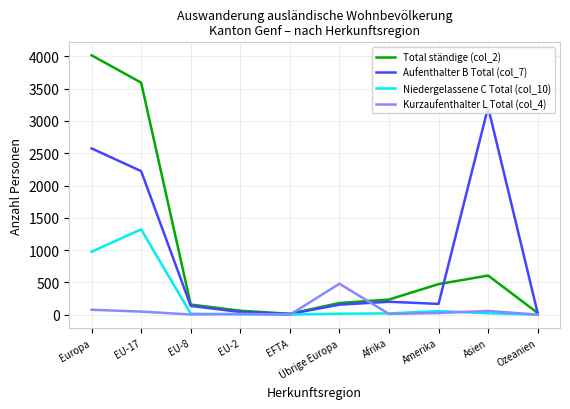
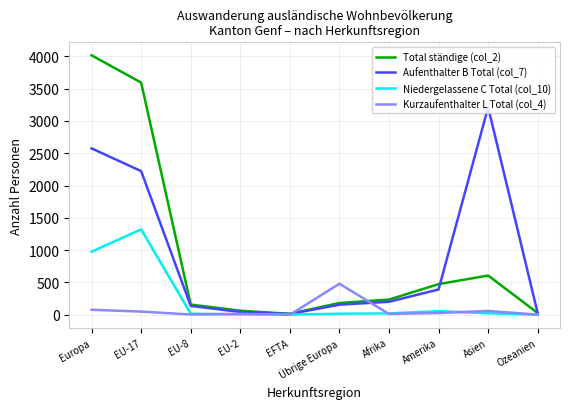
Aufenthalter B Total (col_7), Amerika: 200 -> 400
